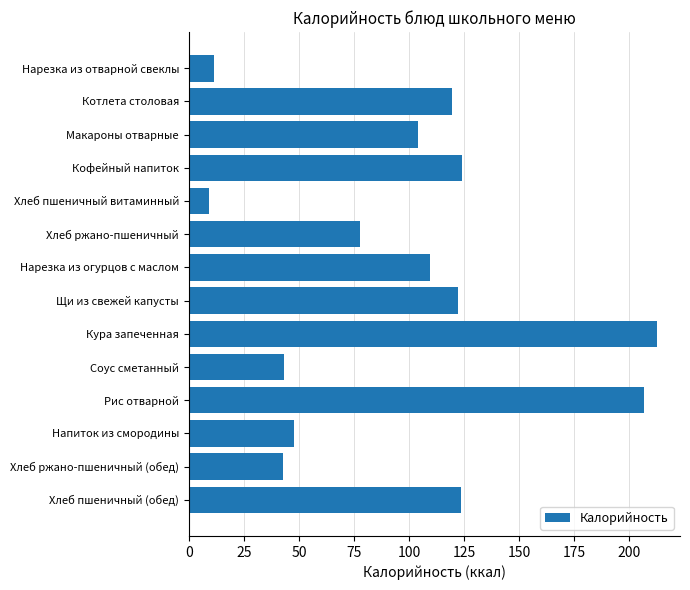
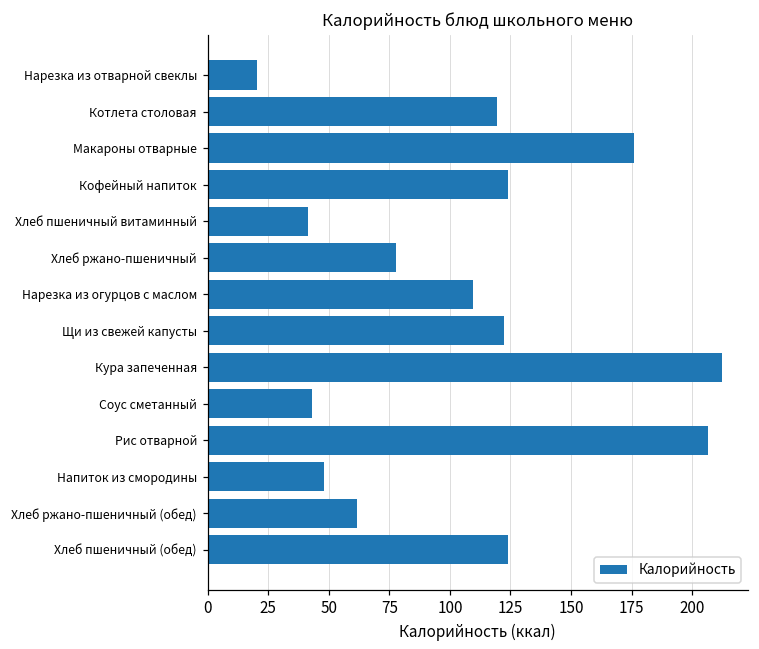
Нарезка из отварной свеклы: 11 -> 20
Макароны отварные: 104 -> 176
Хлеб пшеничный витаминный: 9 -> 41
Хлеб ржано-пшеничный (обед): 43 -> 62
